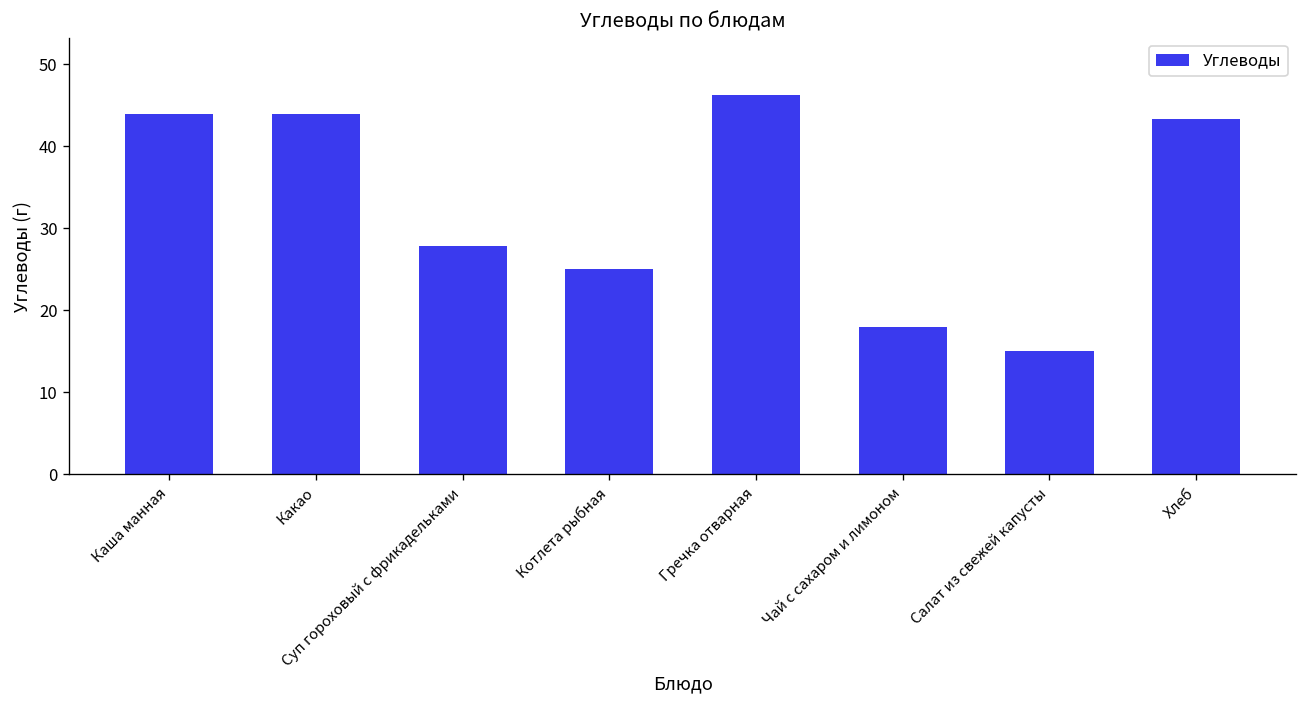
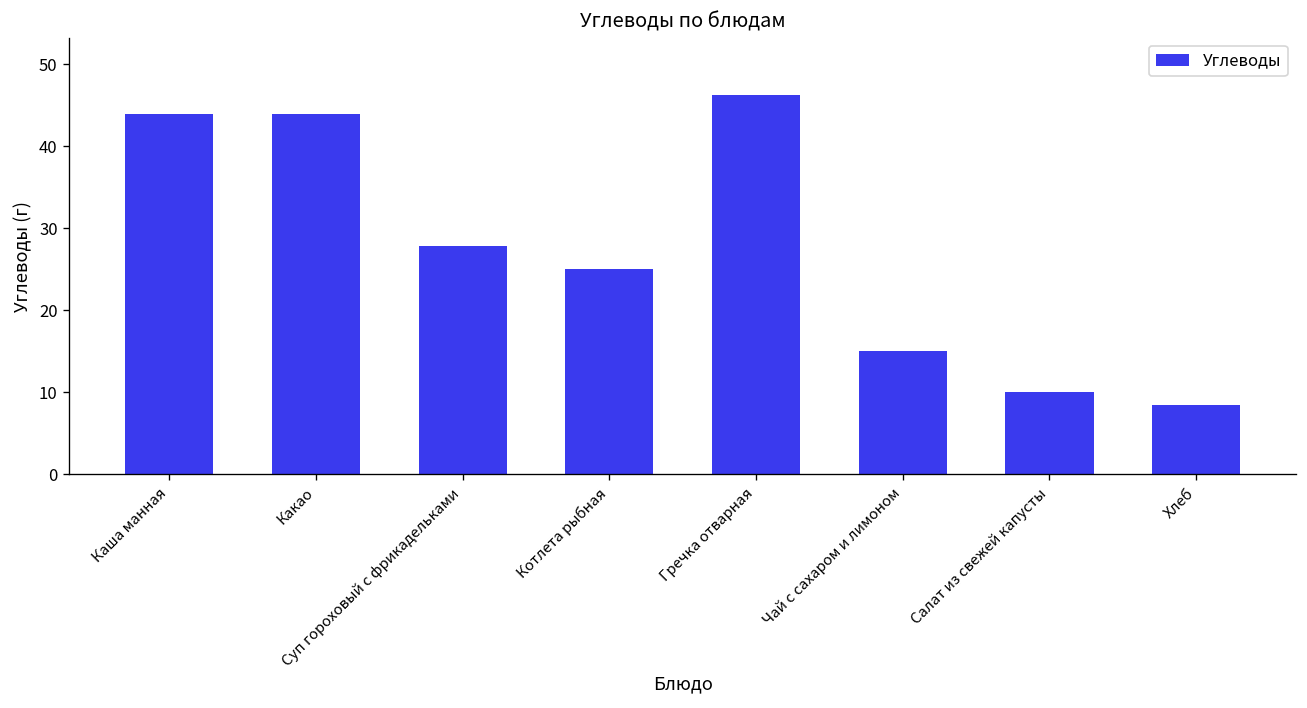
Чай с сахаром и лимоном: 18 -> 15
Салат из свежей капусты: 15 -> 10
Хлеб: 43 -> 9
